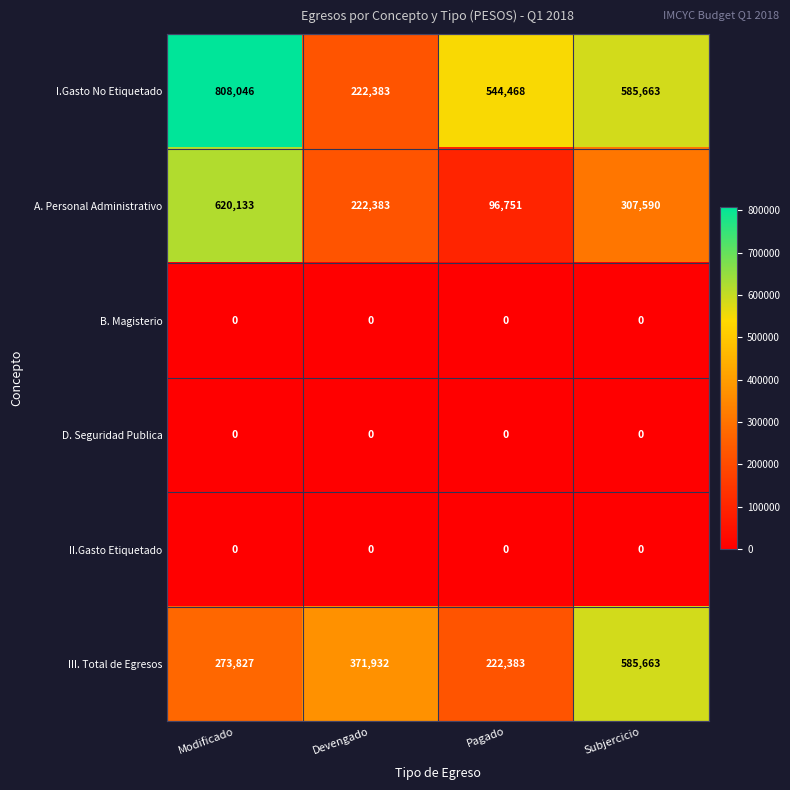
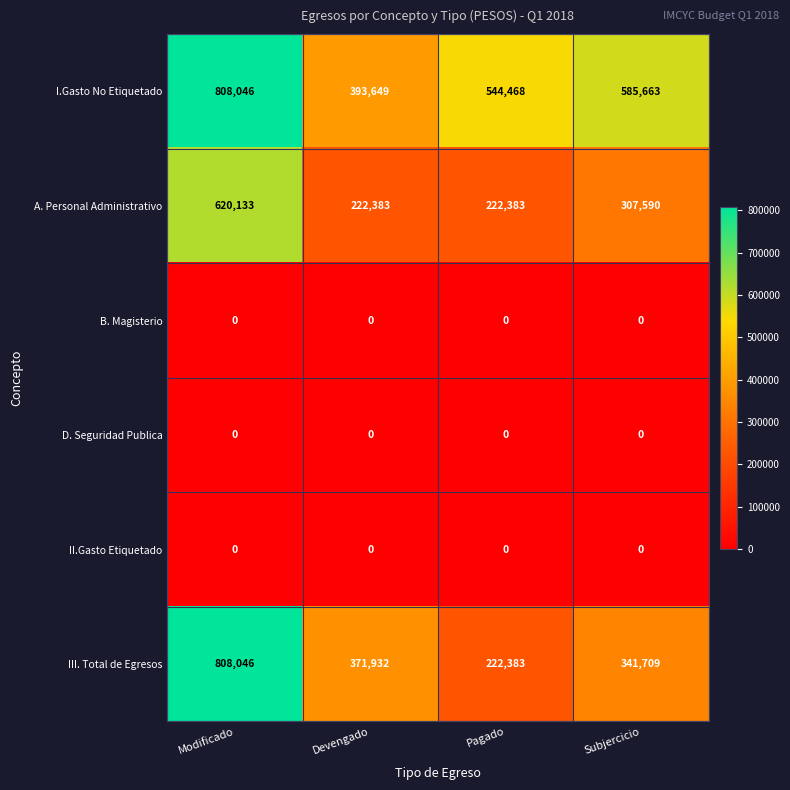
I.Gasto No Etiquetado, Devengado: 222,383 -> 393,649
A. Personal Administrativo, Pagado: 96,751 -> 222,383
III. Total de Egresos, Modificado: 273,827 -> 808,046
III. Total de Egresos, Subjercicio: 585,663 -> 341,709
